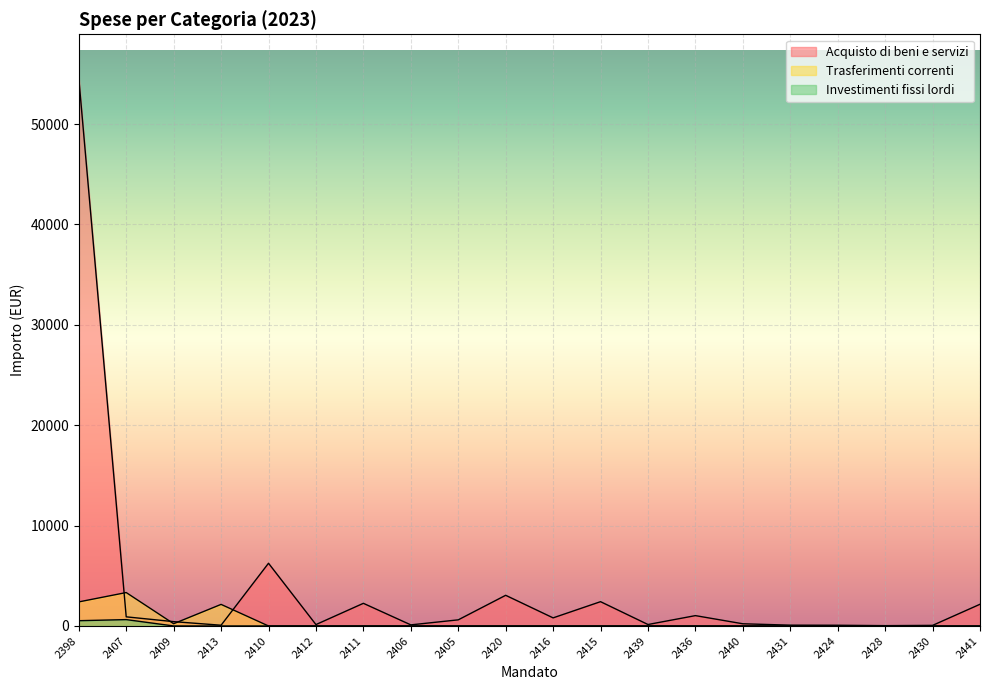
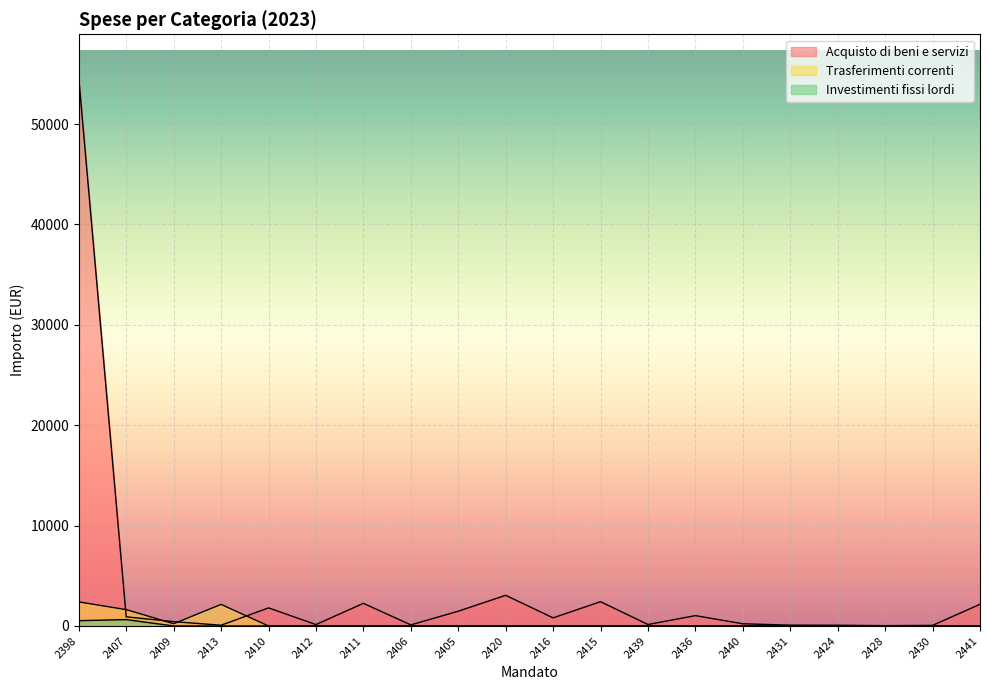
Trasferimenti correnti, 2407: 3300 -> 1600
Acquisto di beni e servizi, 2410: 6200 -> 1800
Acquisto di beni e servizi, 2405: 600 -> 1500
